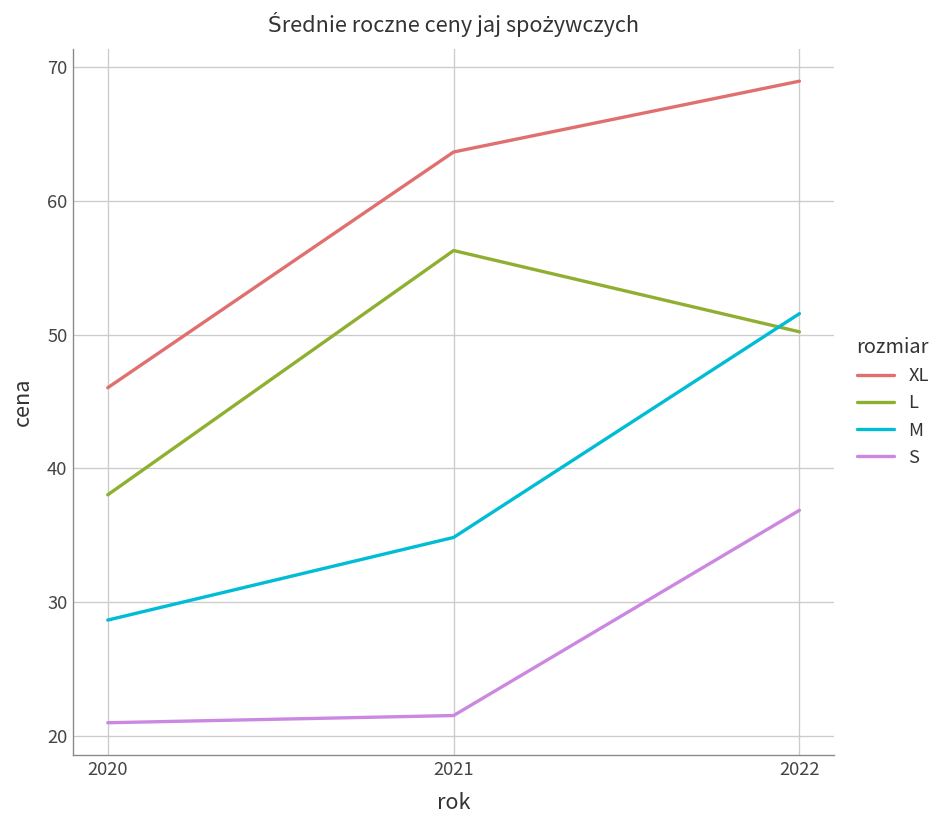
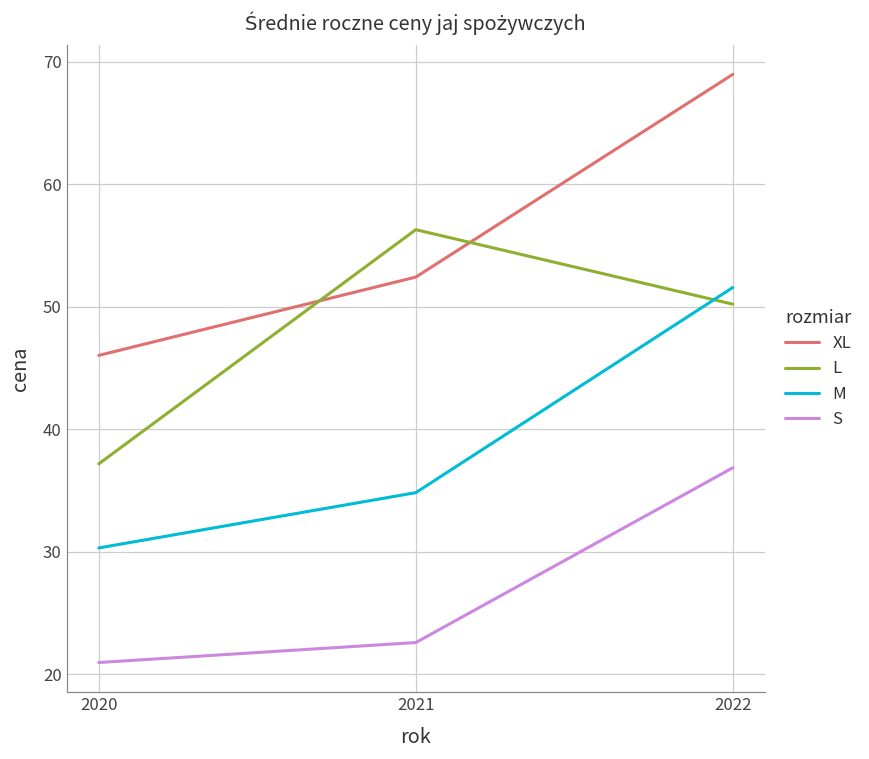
L, 2020: 38.0 -> 37.2
M, 2020: 28.6 -> 30.3
XL, 2021: 63.7 -> 52.4
S, 2021: 21.5 -> 22.6
